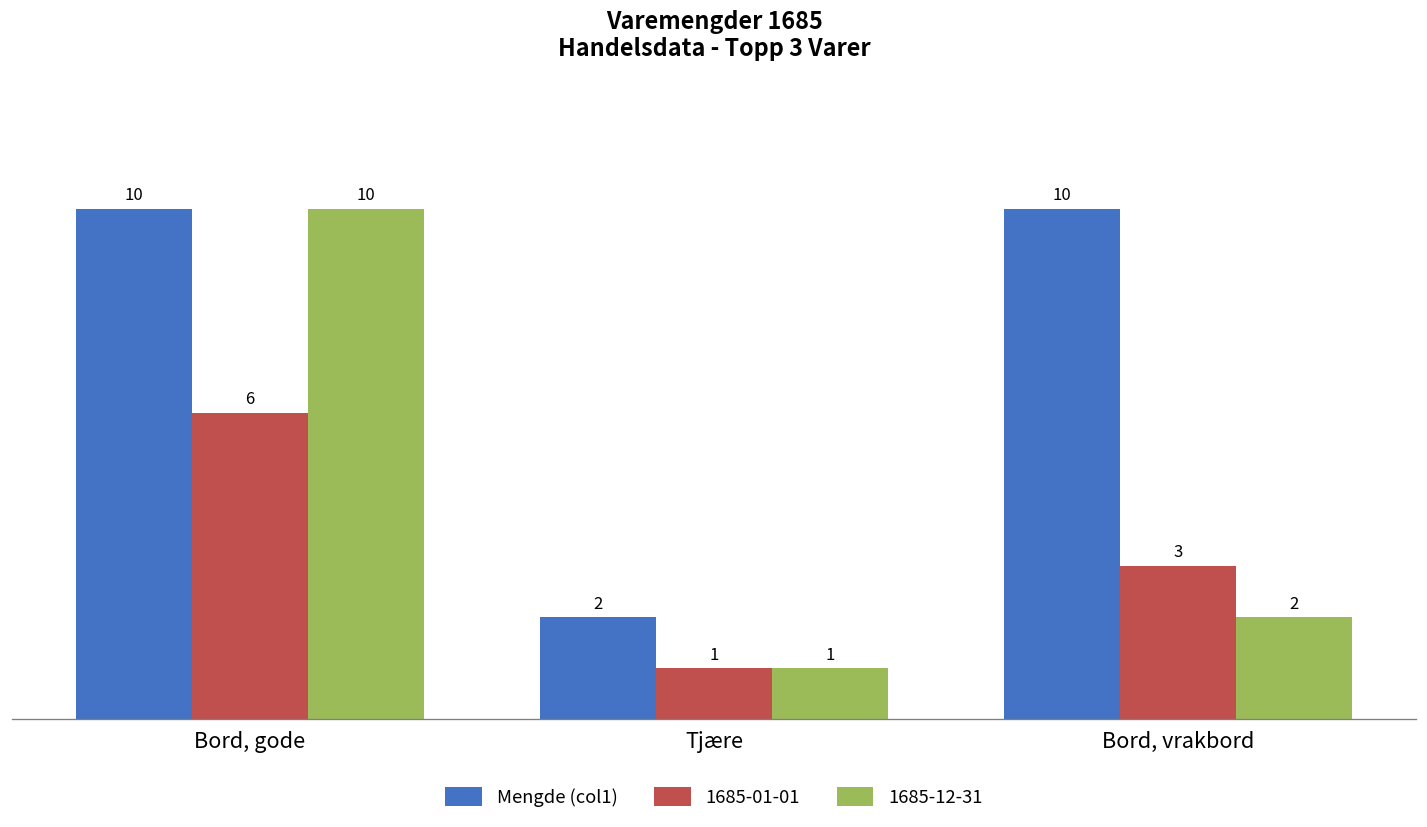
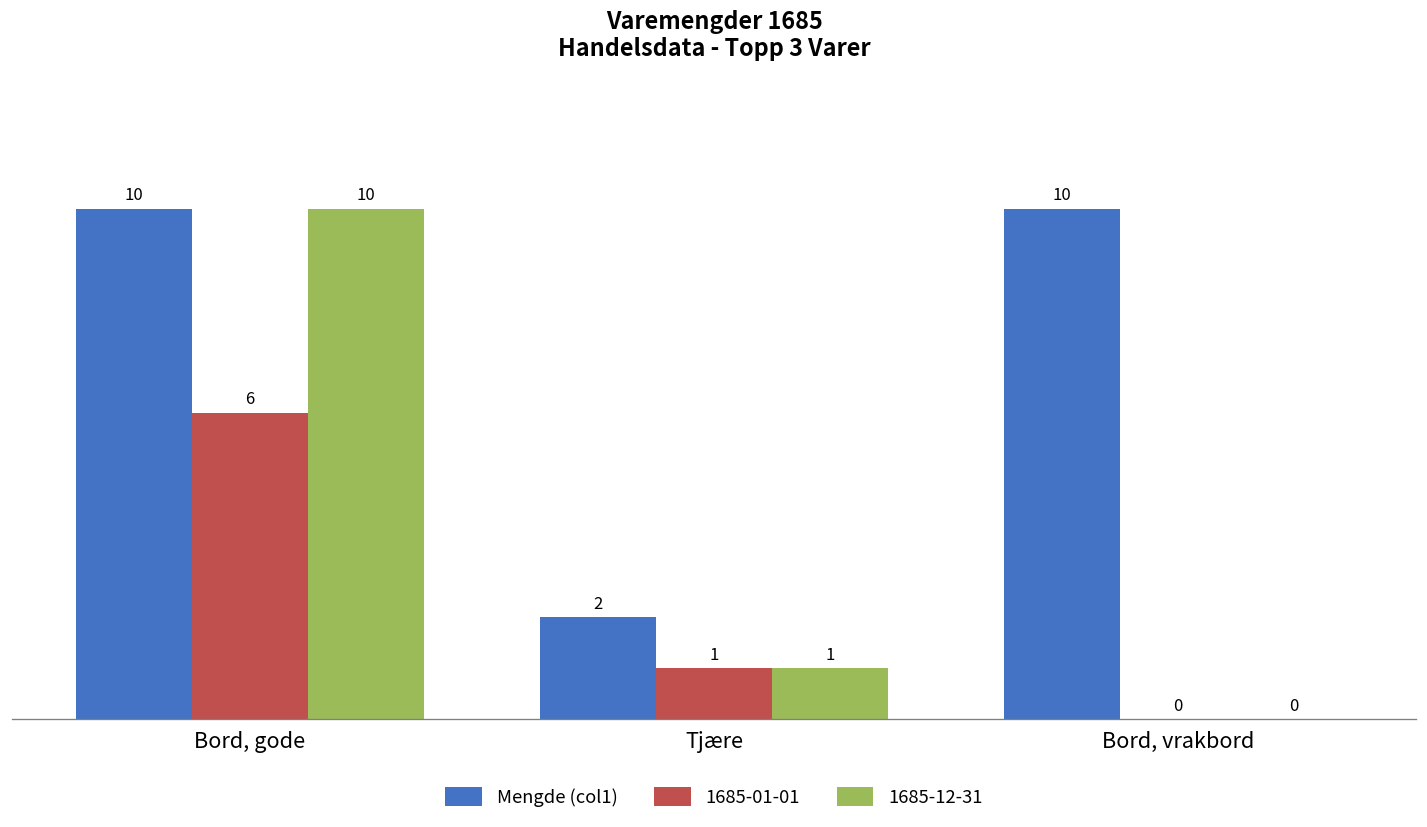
1685-01-01, Bord, vrakbord: 3 -> 0
1685-12-31, Bord, vrakbord: 2 -> 0
